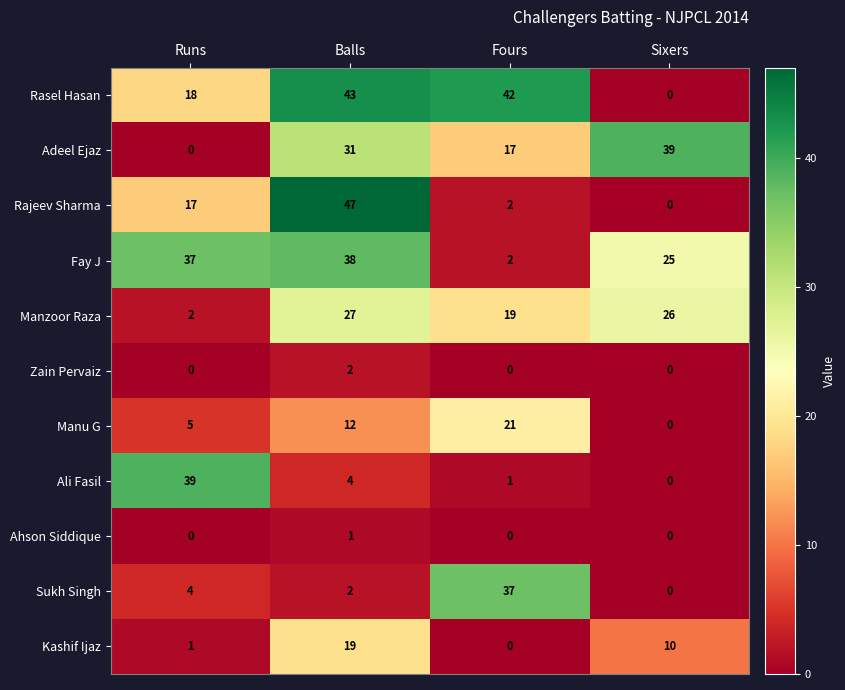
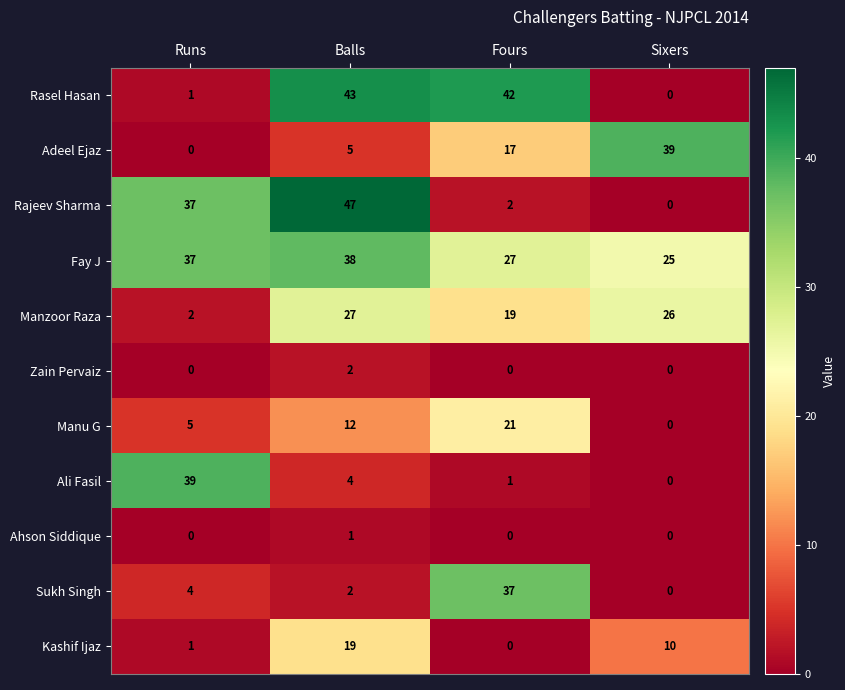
Rasel Hasan, Runs: 18 -> 1
Adeel Ejaz, Balls: 31 -> 5
Rajeev Sharma, Runs: 17 -> 37
Fay J, Fours: 2 -> 27
